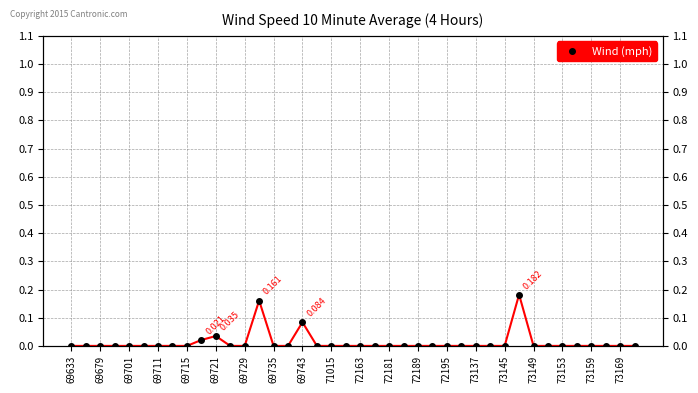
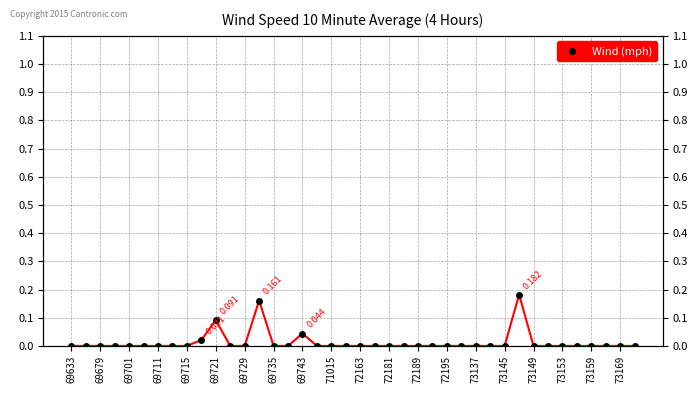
69721: 0.035 -> 0.091
69743: 0.084 -> 0.044
